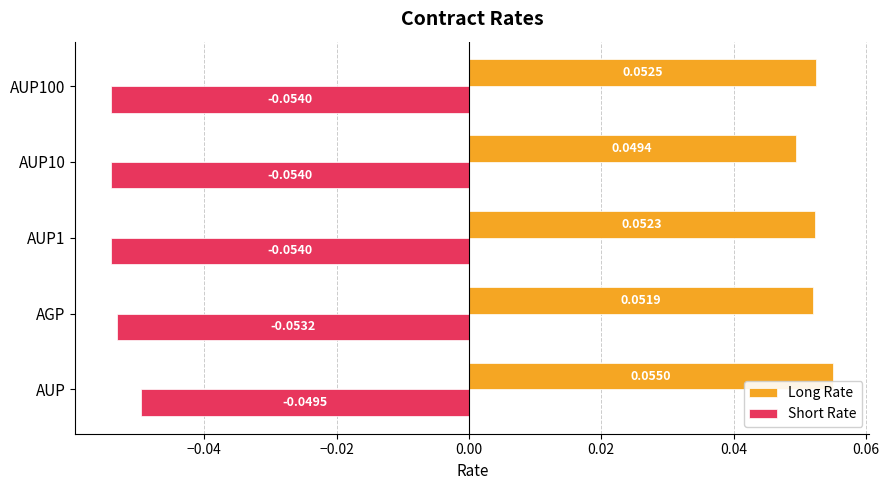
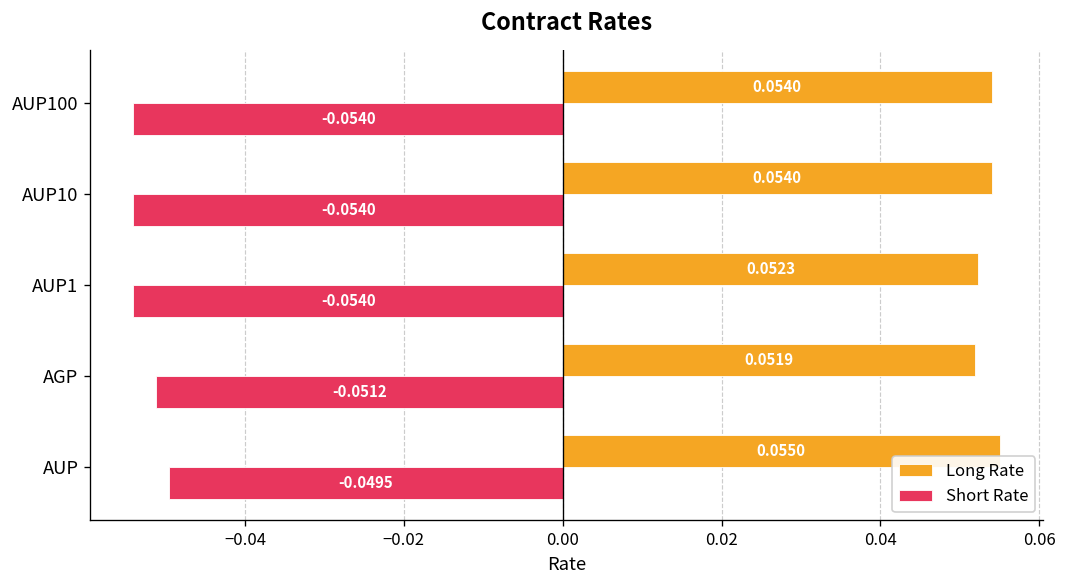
Long Rate, AUP100: 0.0525 -> 0.0540
Long Rate, AUP10: 0.0494 -> 0.0540
Short Rate, AGP: -0.0532 -> -0.0512
